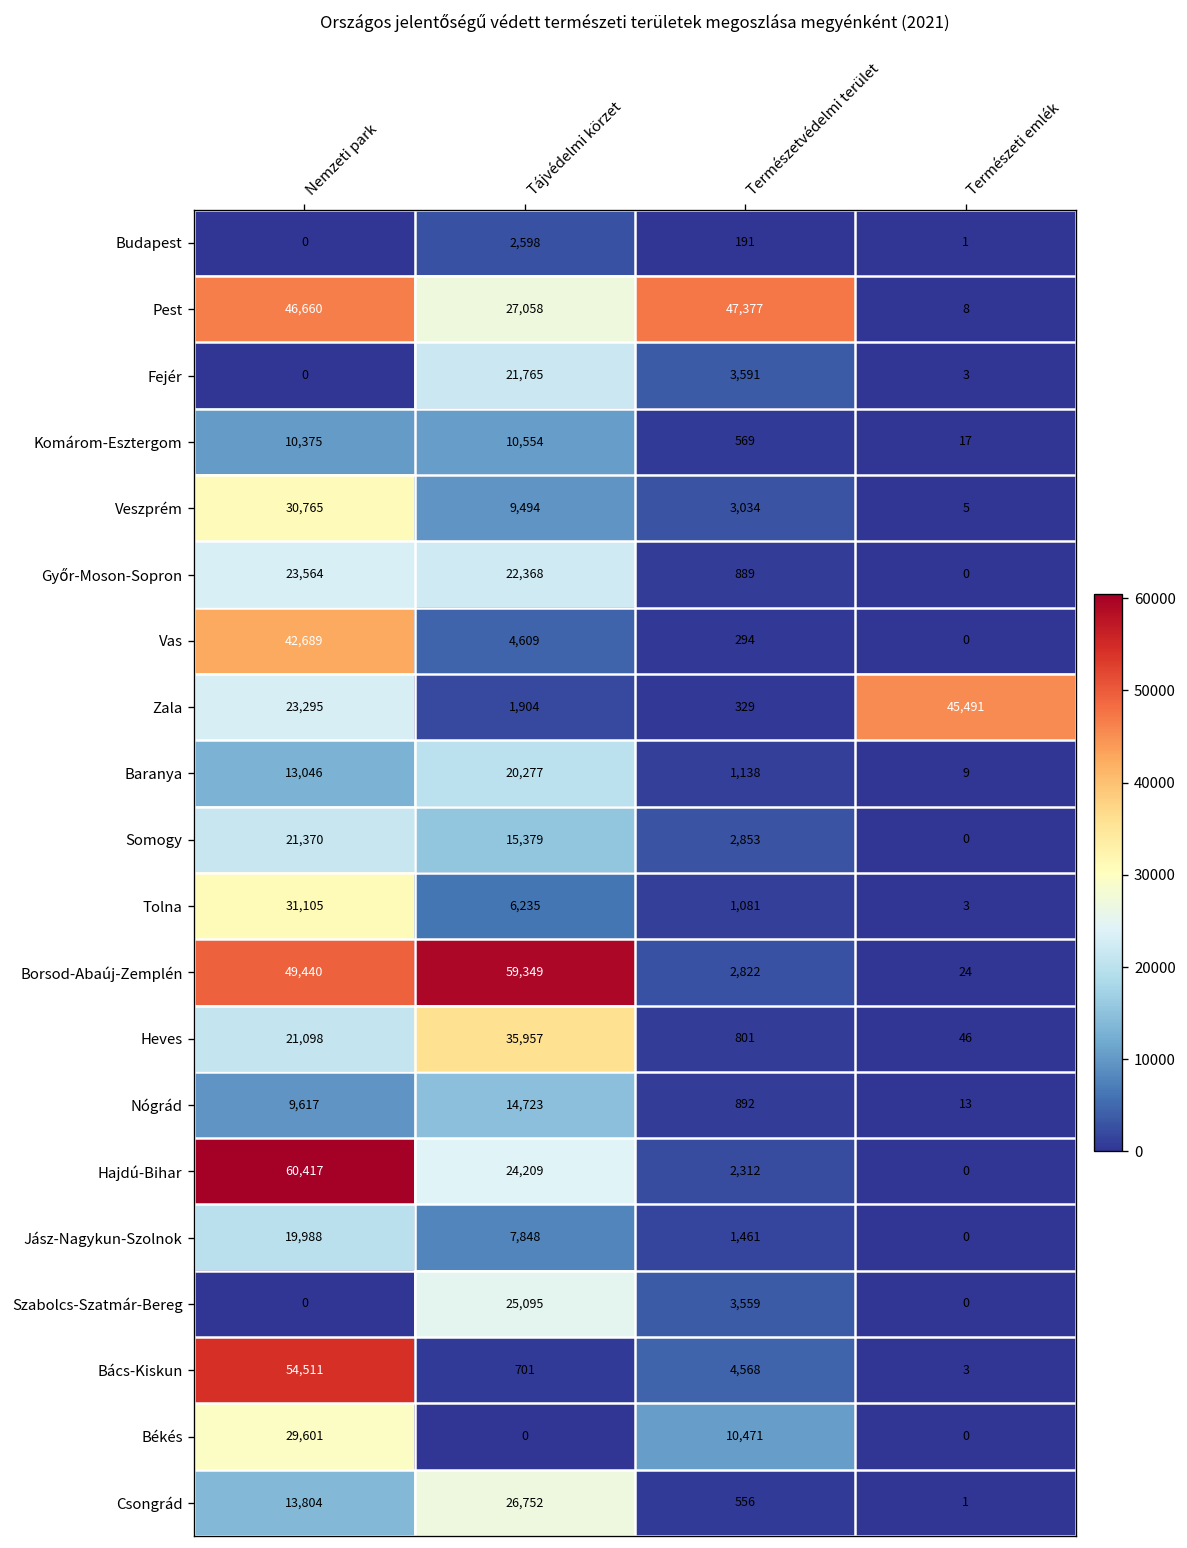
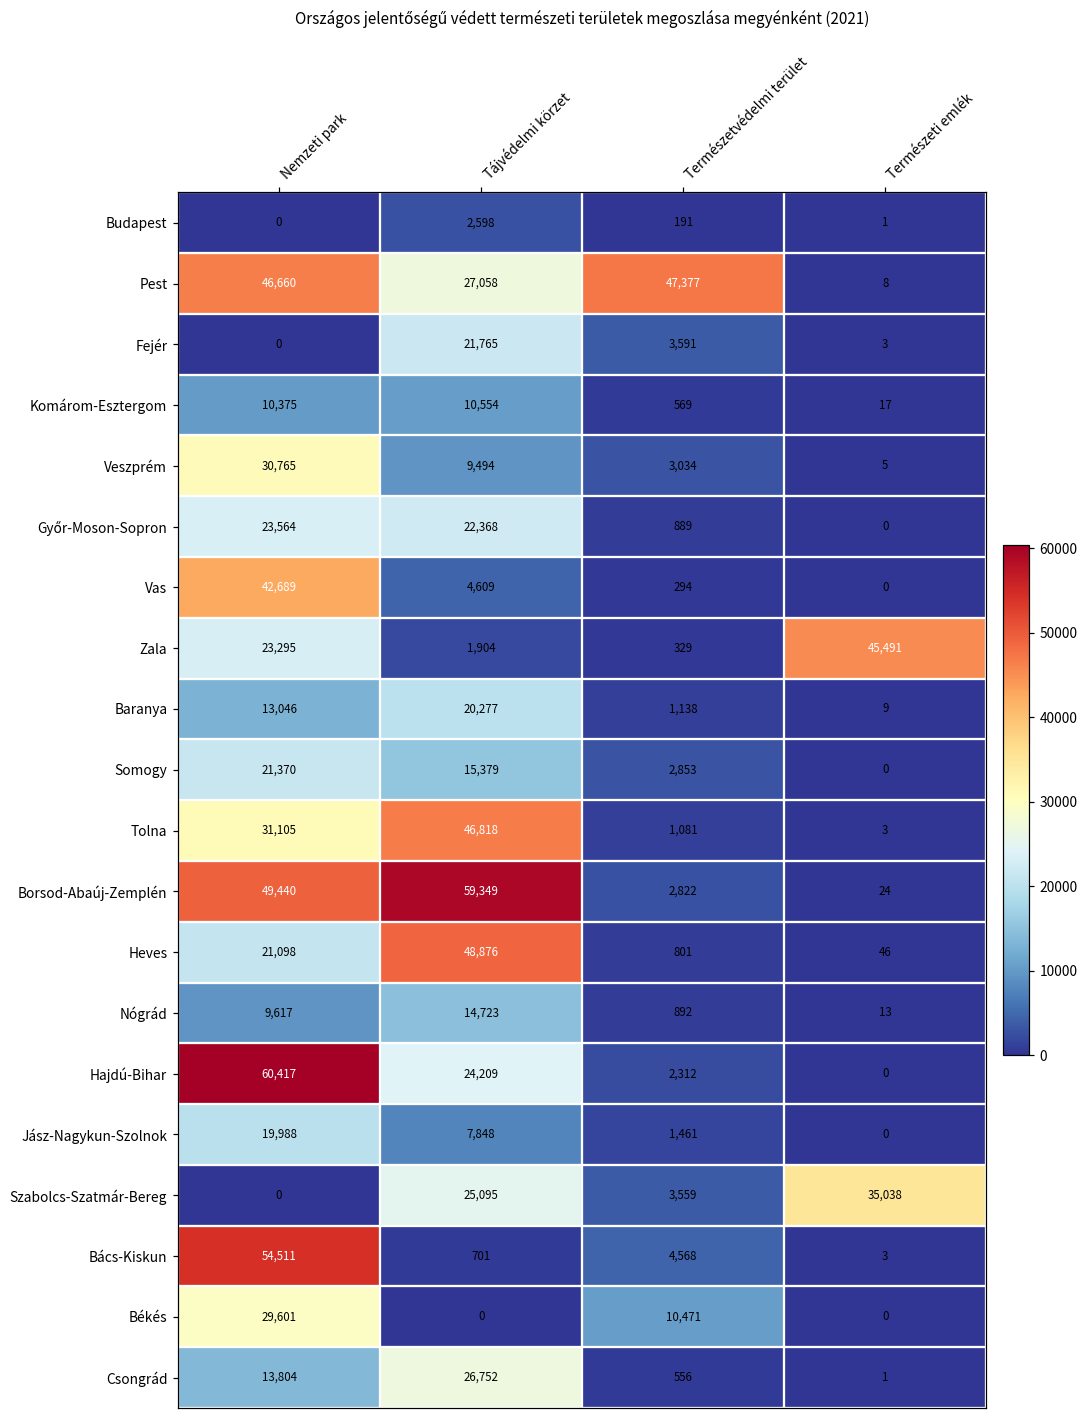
Tolna, Tájvédelmi körzet: 6,235 -> 46,818
Heves, Tájvédelmi körzet: 35,957 -> 48,876
Szabolcs-Szatmár-Bereg, Természeti emlék: 0 -> 35,038
